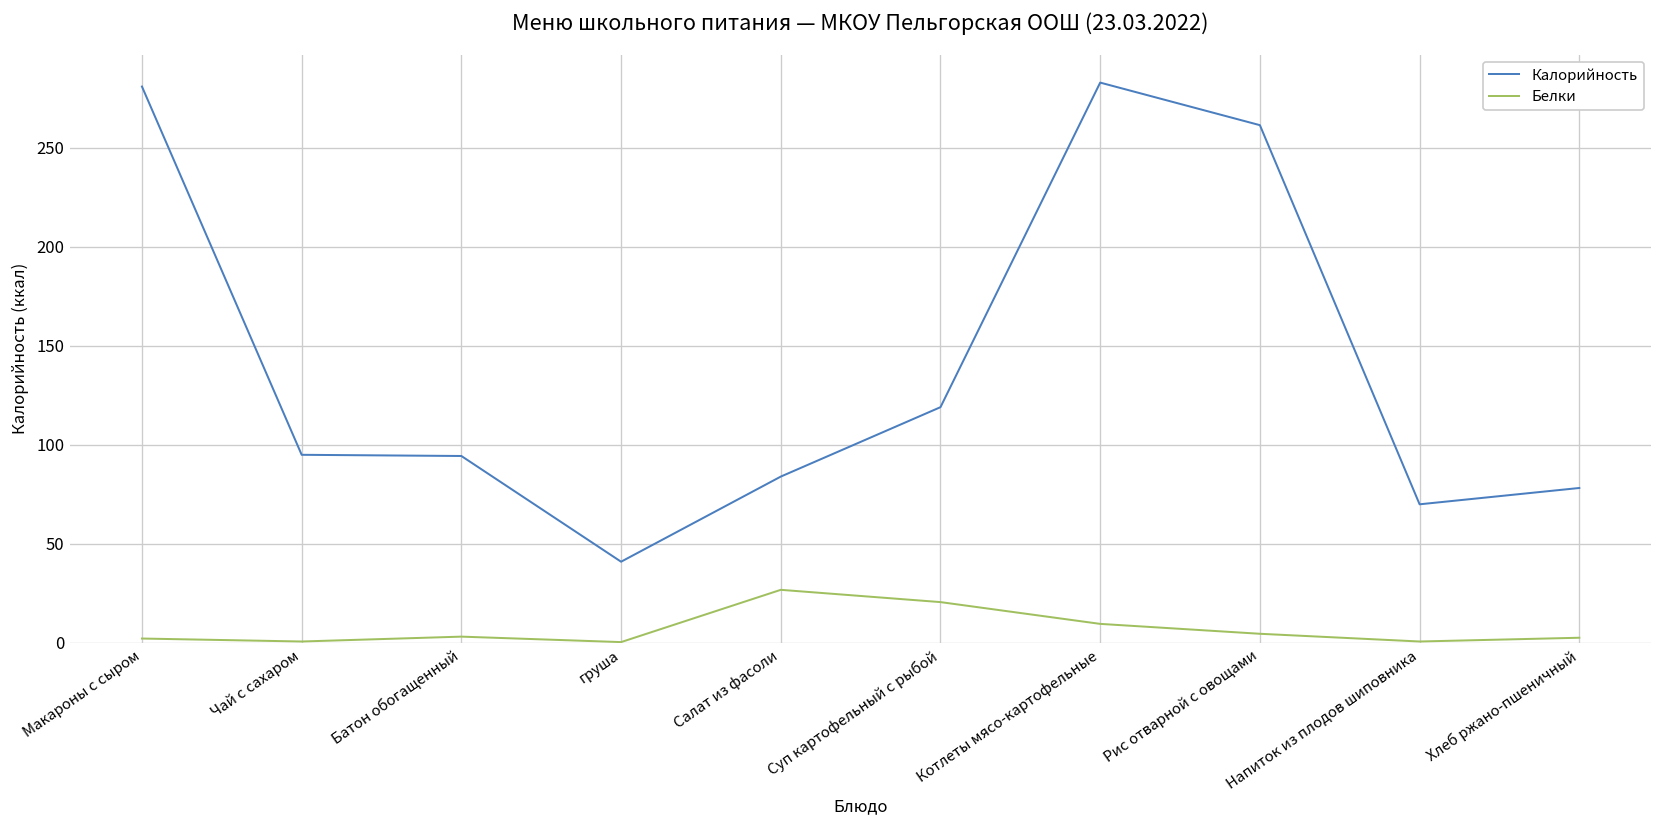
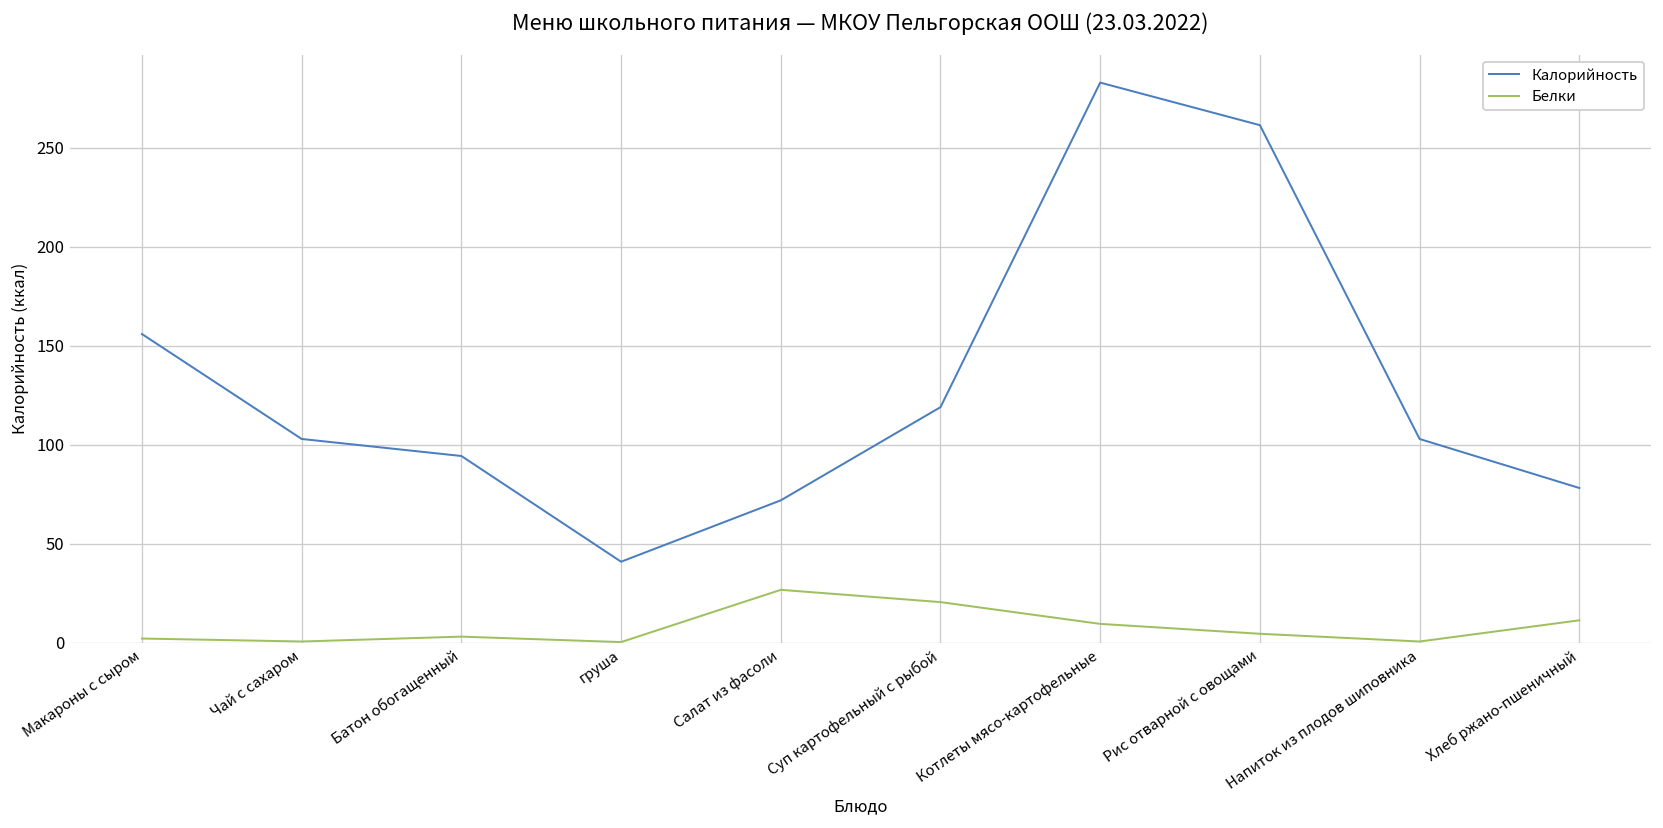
Калорийность, Макароны с сыром: 281 -> 156
Калорийность, Чай с сахаром: 95 -> 103
Калорийность, Салат из фасоли: 84 -> 72
Калорийность, Напиток из плодов шиповника: 70 -> 103
Белки, Хлеб ржано-пшеничный: 3 -> 11
